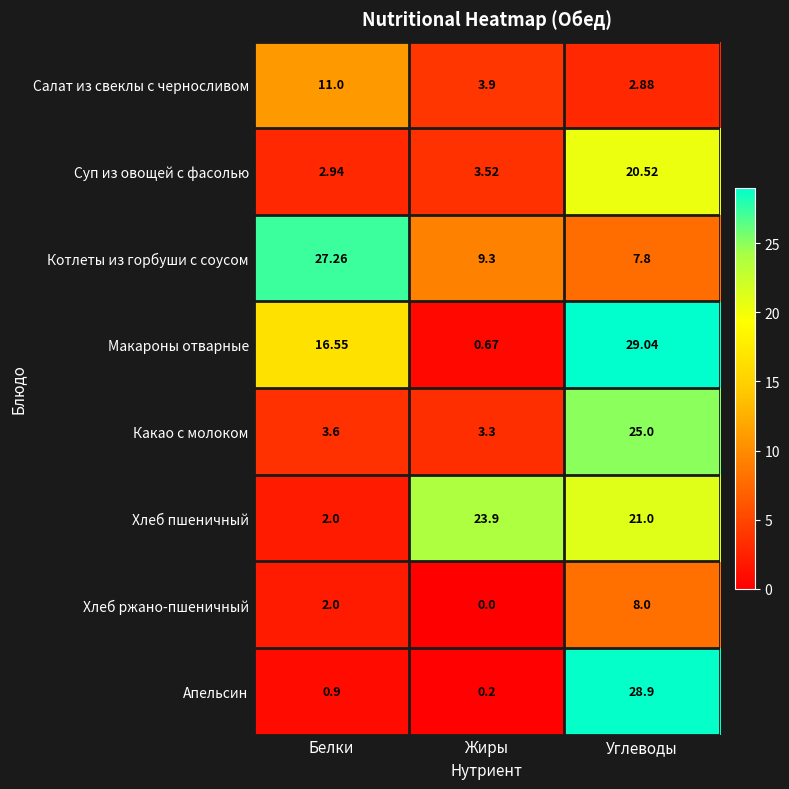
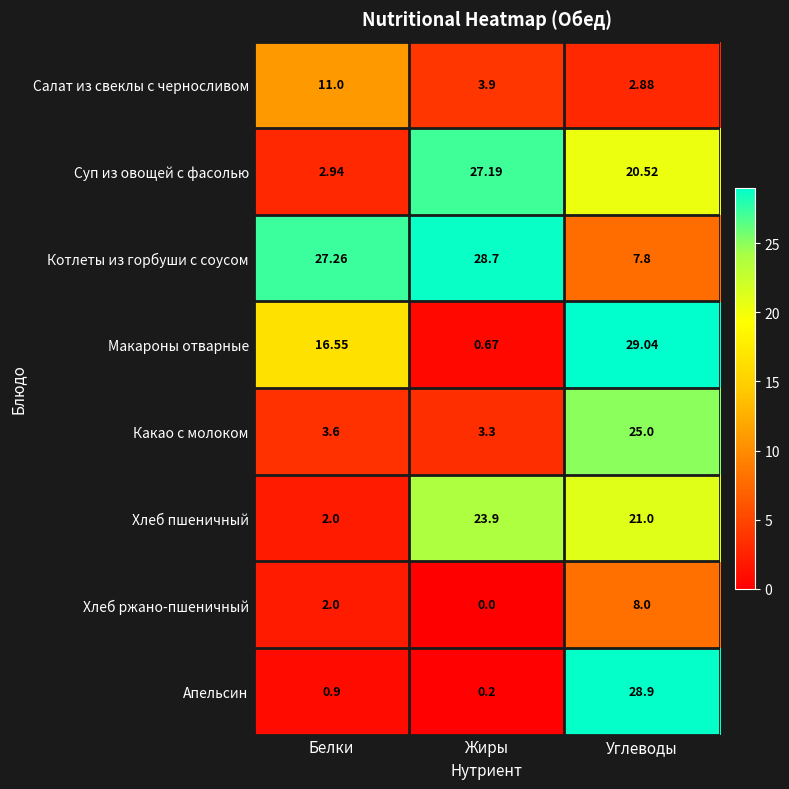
Суп из овощей с фасолью, Жиры: 3.52 -> 27.19
Котлеты из горбуши с соусом, Жиры: 9.3 -> 28.7
